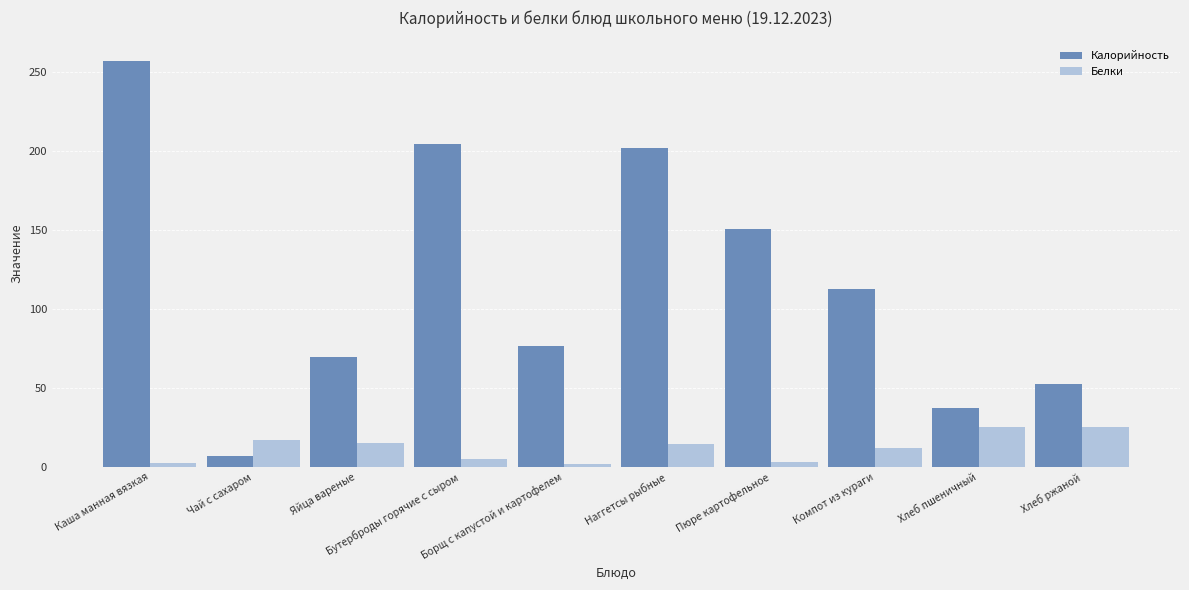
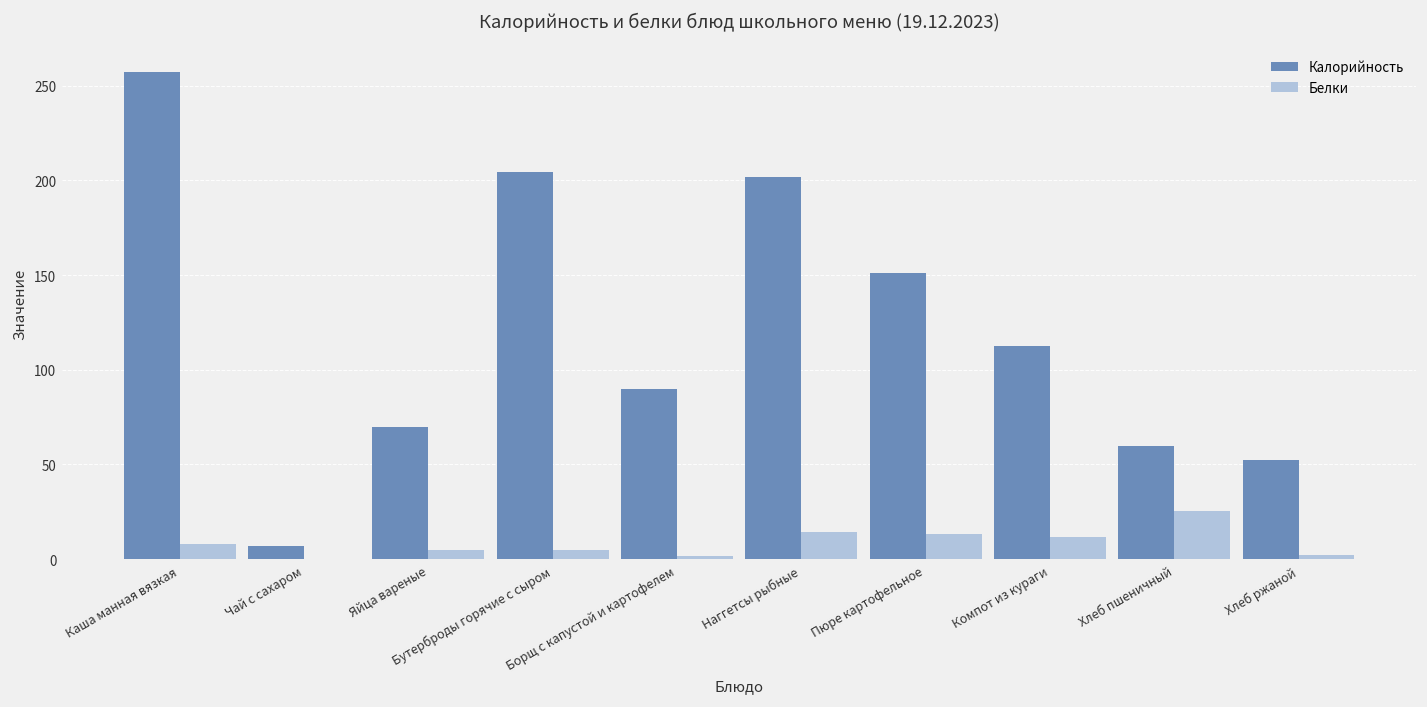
Белки, Каша манная вязкая: 3 -> 8
Белки, Чай с сахаром: 17 -> 0
Белки, Яйца вареные: 15 -> 5
Калорийность, Борщ с капустой и картофелем: 76 -> 90
Белки, Пюре картофельное: 3 -> 13
Калорийность, Хлеб пшеничный: 37 -> 60
Белки, Хлеб ржаной: 25 -> 2
